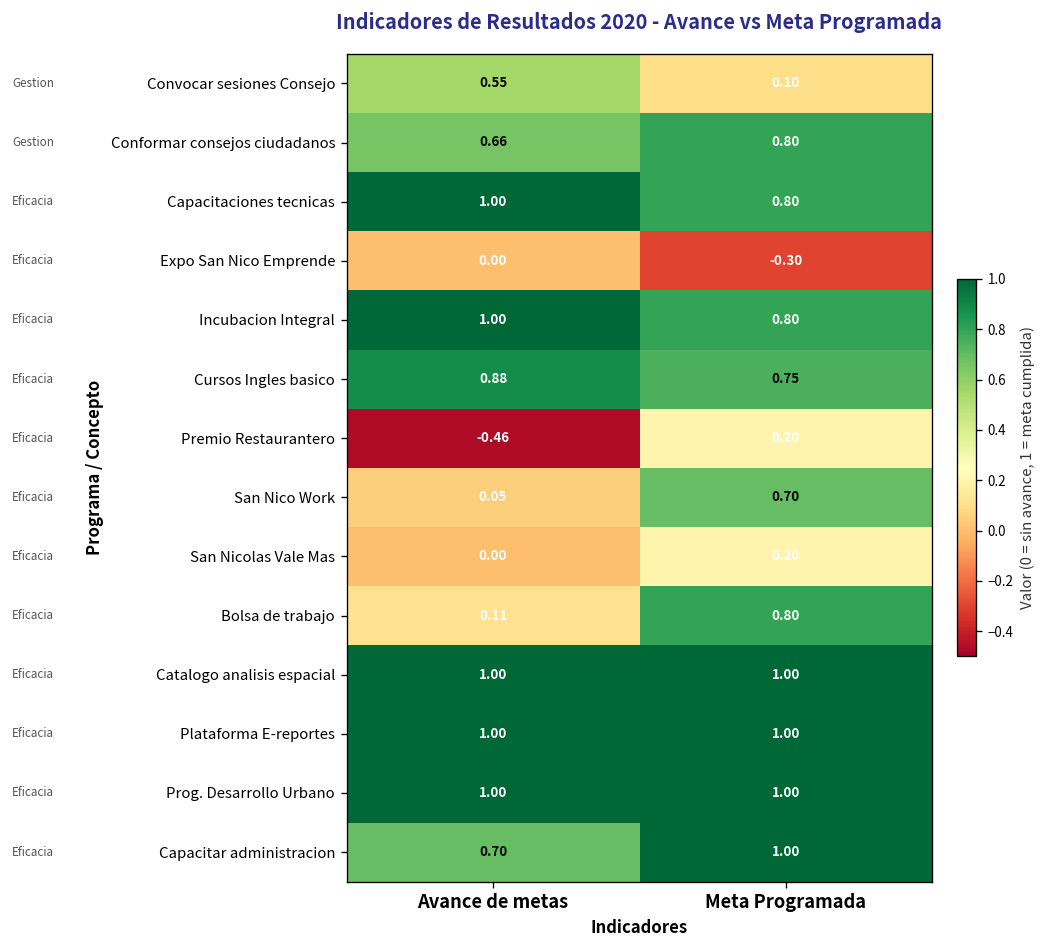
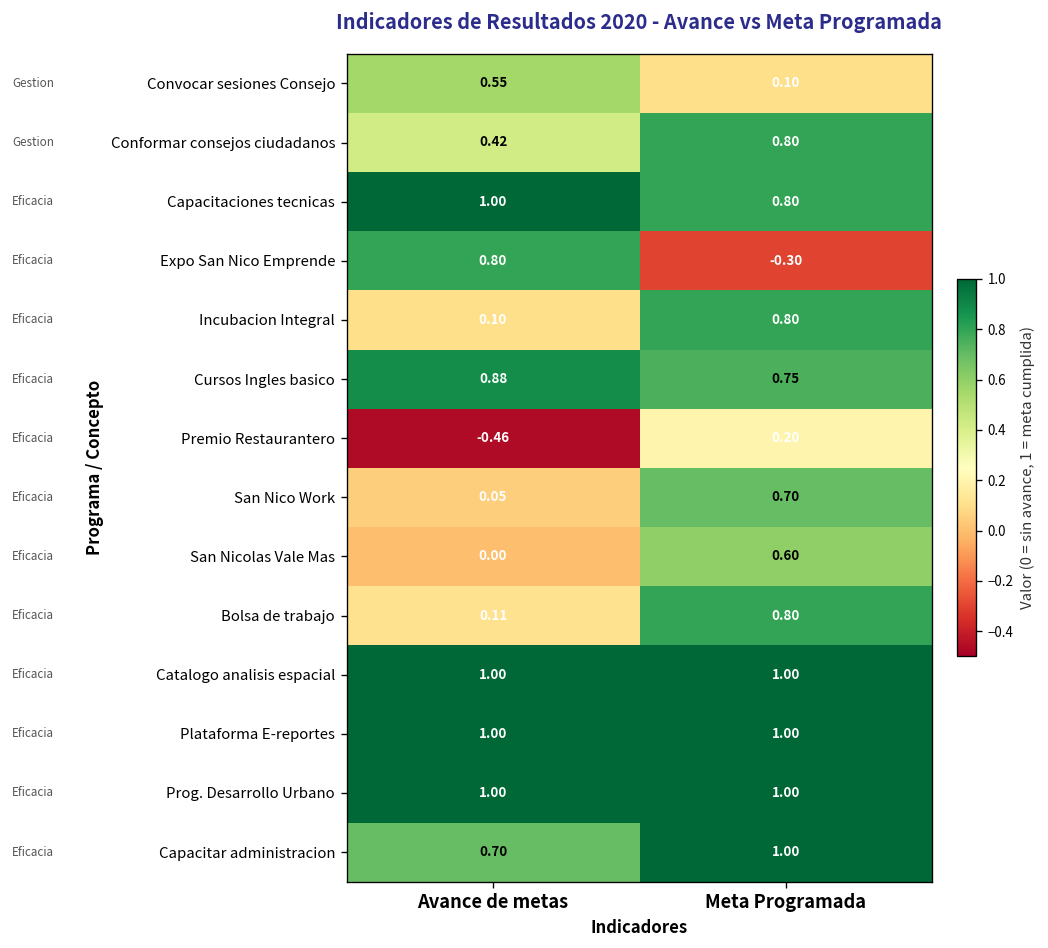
Conformar consejos ciudadanos, Avance de metas: 0.66 -> 0.42
Expo San Nico Emprende, Avance de metas: 0.00 -> 0.80
Incubacion Integral, Avance de metas: 1.00 -> 0.10
San Nicolas Vale Mas, Meta Programada: 0.20 -> 0.60
